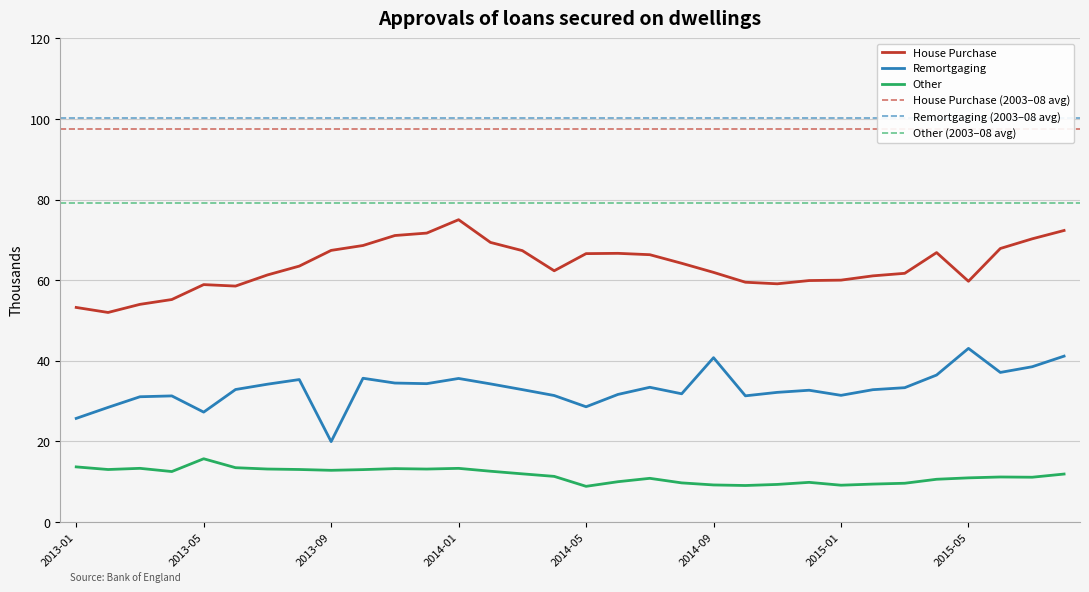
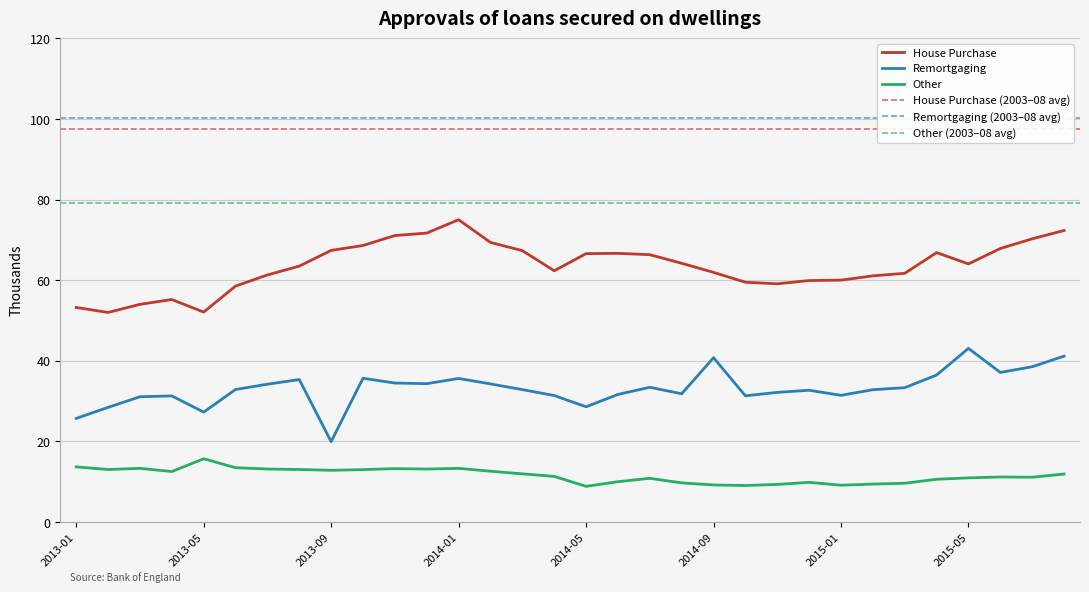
House Purchase, 2013-05: 59 -> 52
House Purchase, 2015-05: 60 -> 64
